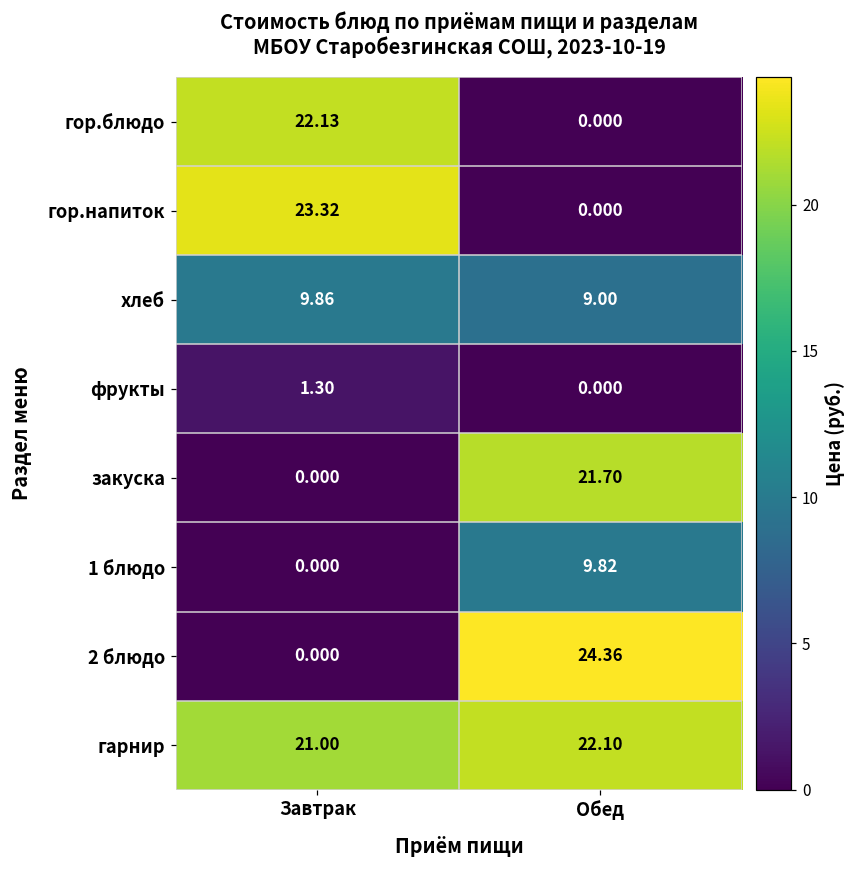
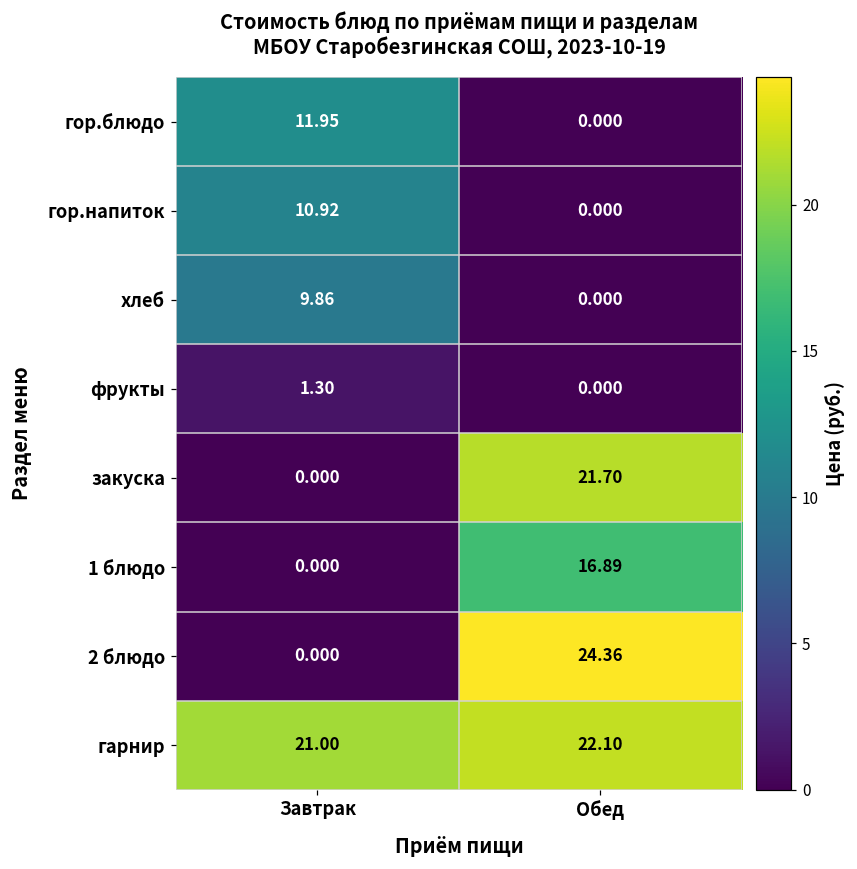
гор.блюдо, Завтрак: 22.13 -> 11.95
гор.напиток, Завтрак: 23.32 -> 10.92
хлеб, Обед: 9.00 -> 0.000
1 блюдо, Обед: 9.82 -> 16.89
